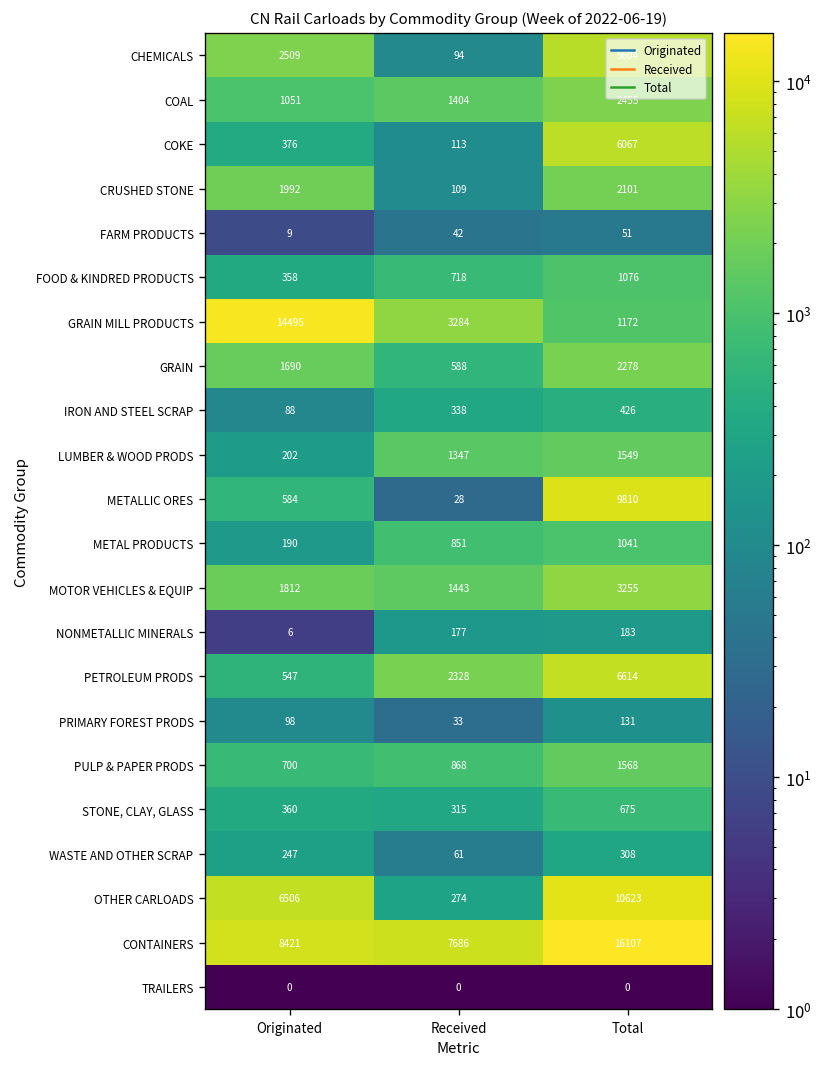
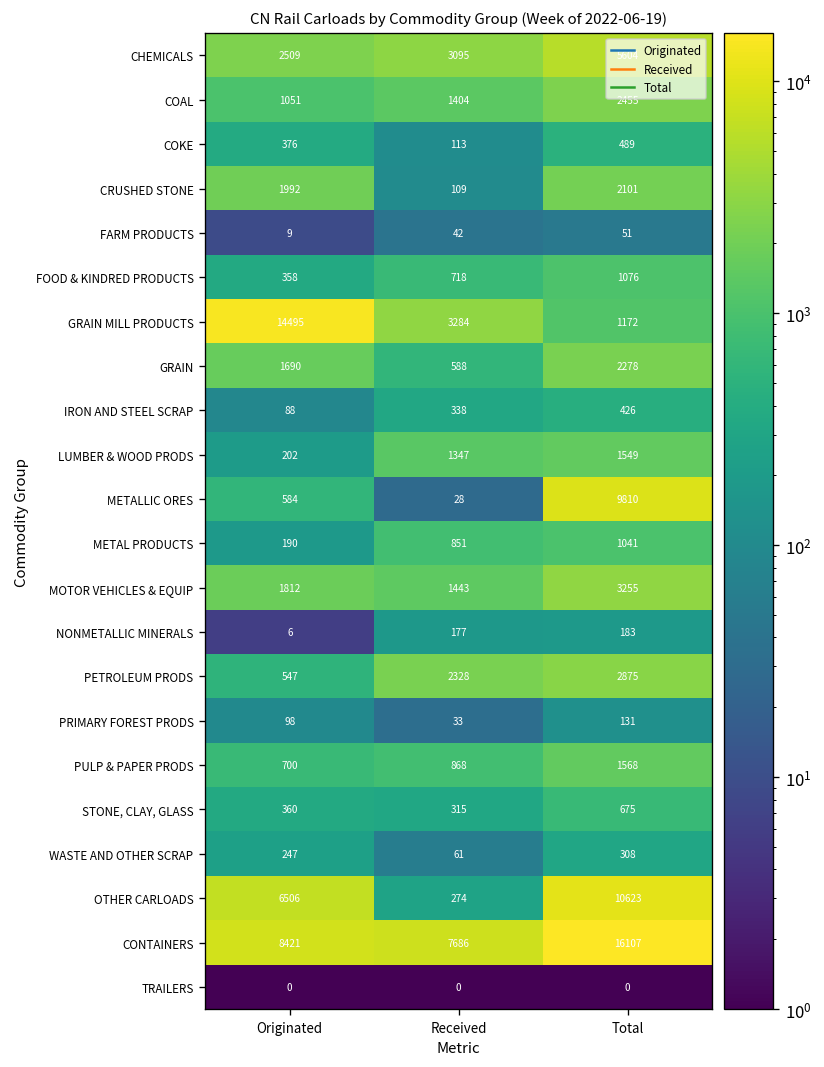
CHEMICALS, Received: 94 -> 3095
COKE, Total: 6067 -> 489
PETROLEUM PRODS, Total: 6614 -> 2875
